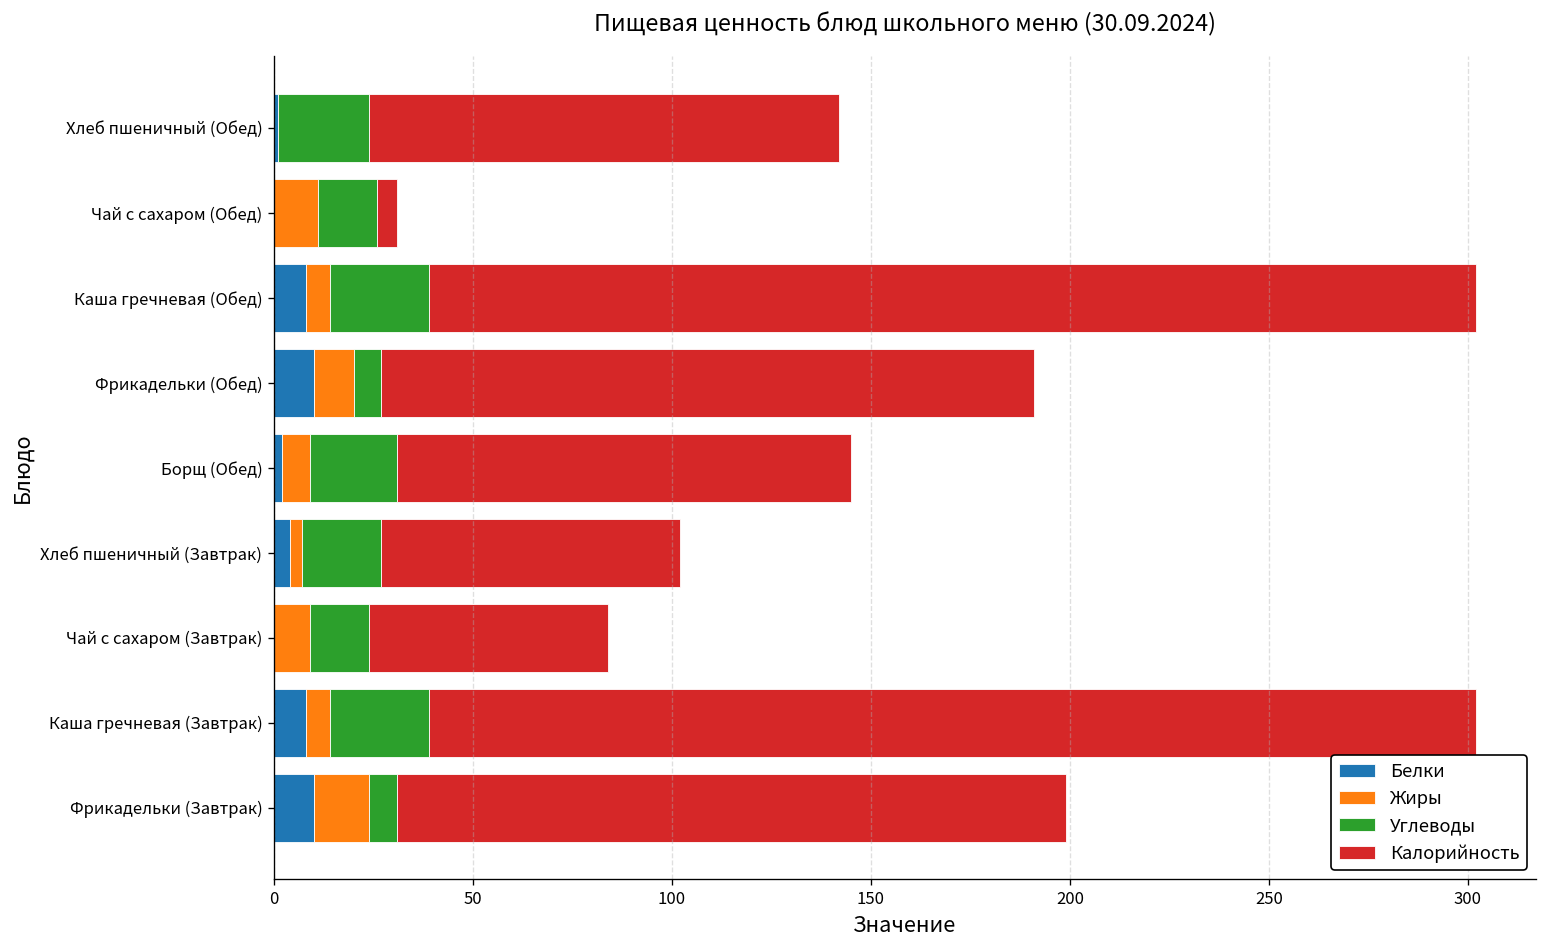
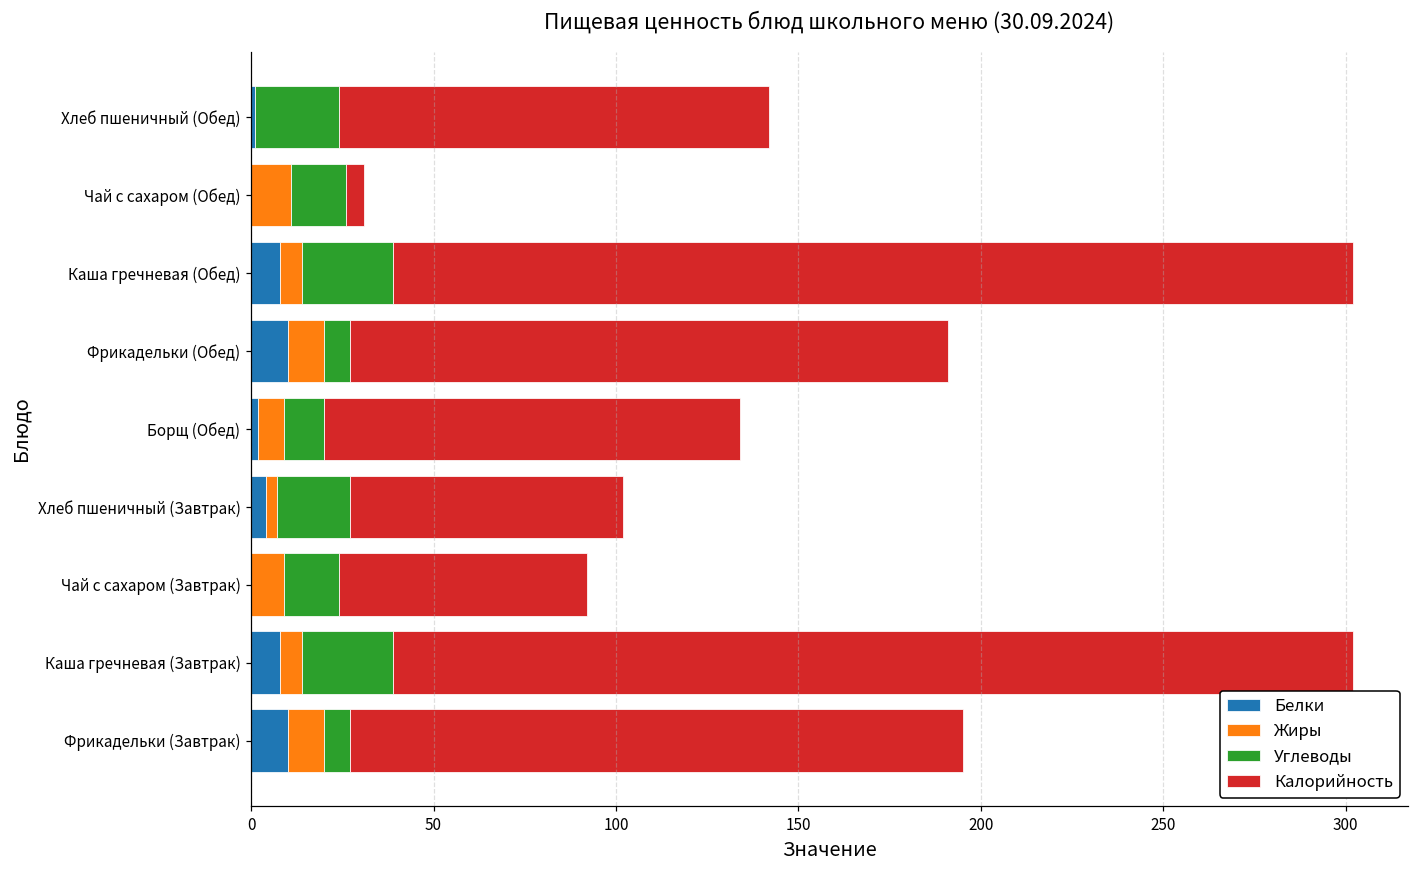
Углеводы, Борщ (Обед): 22 -> 11
Калорийность, Чай с сахаром (Завтрак): 60 -> 68
Жиры, Фрикадельки (Завтрак): 14 -> 10
